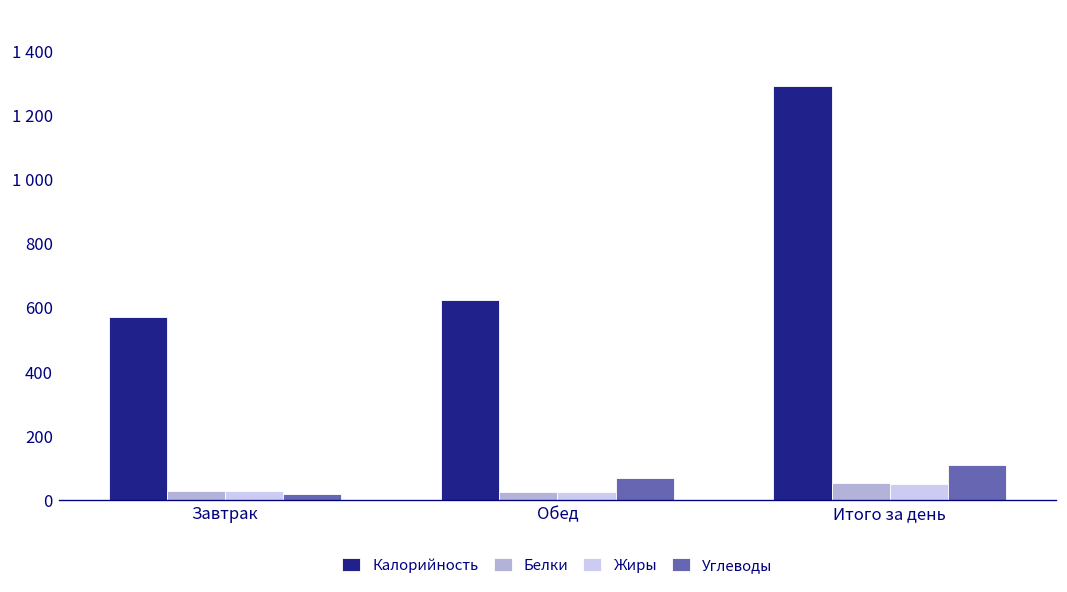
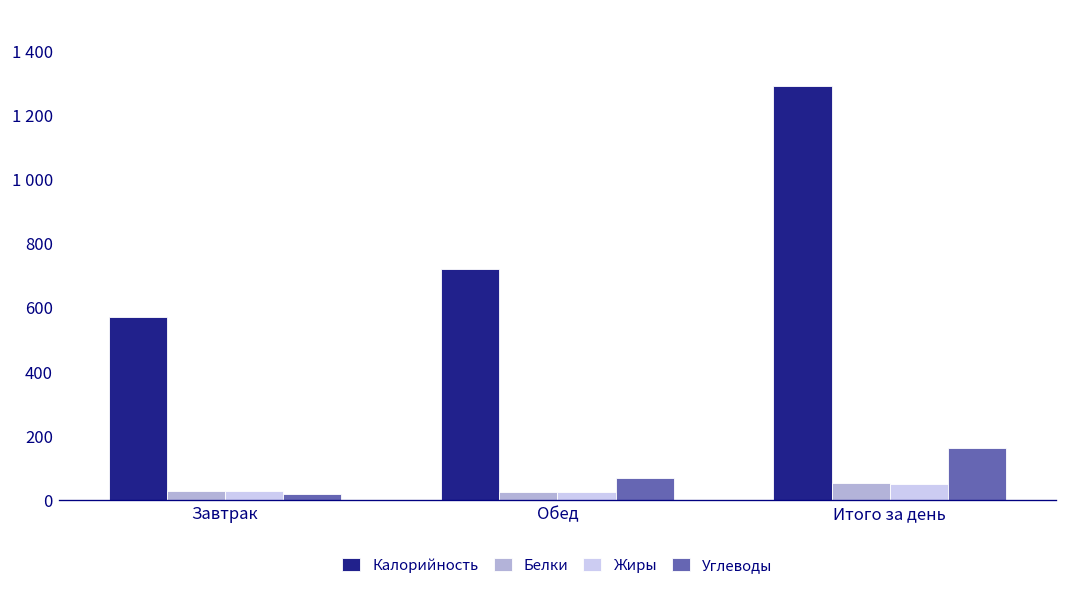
Калорийность, Обед: 620 -> 720
Углеводы, Итого за день: 110 -> 160
